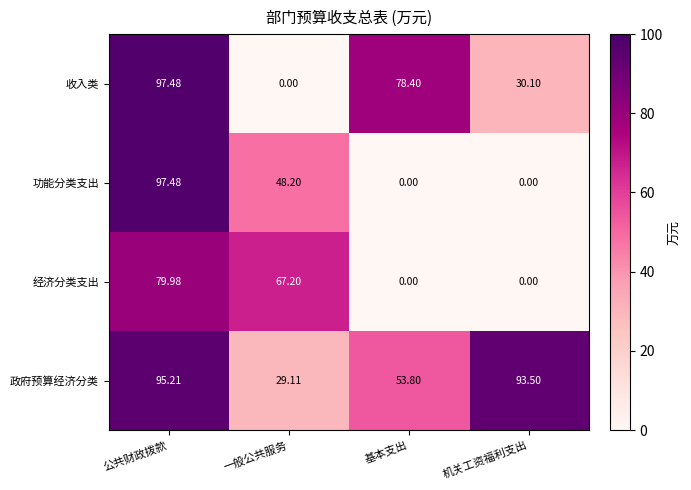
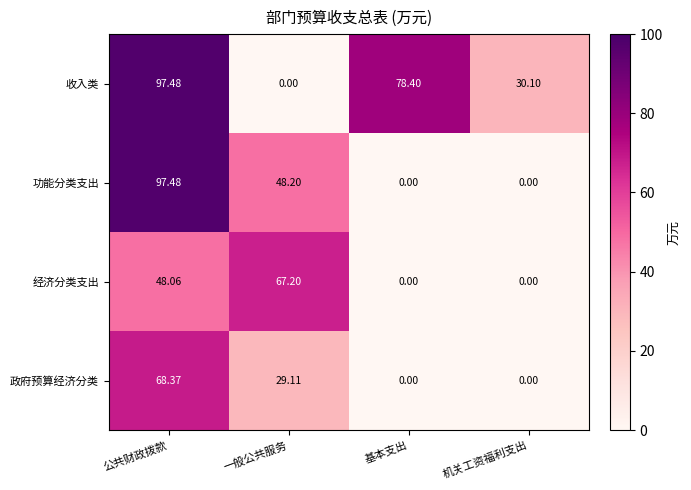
经济分类支出, 公共财政拨款: 79.98 -> 48.06
政府预算经济分类, 公共财政拨款: 95.21 -> 68.37
政府预算经济分类, 基本支出: 53.80 -> 0.00
政府预算经济分类, 机关工资福利支出: 93.50 -> 0.00
